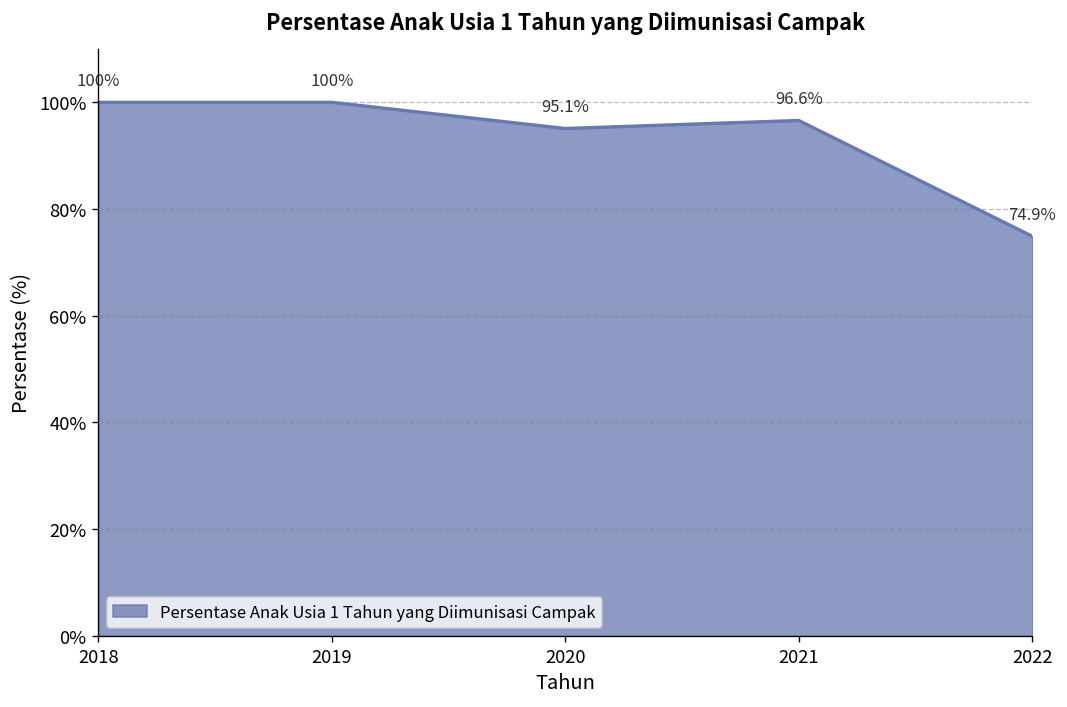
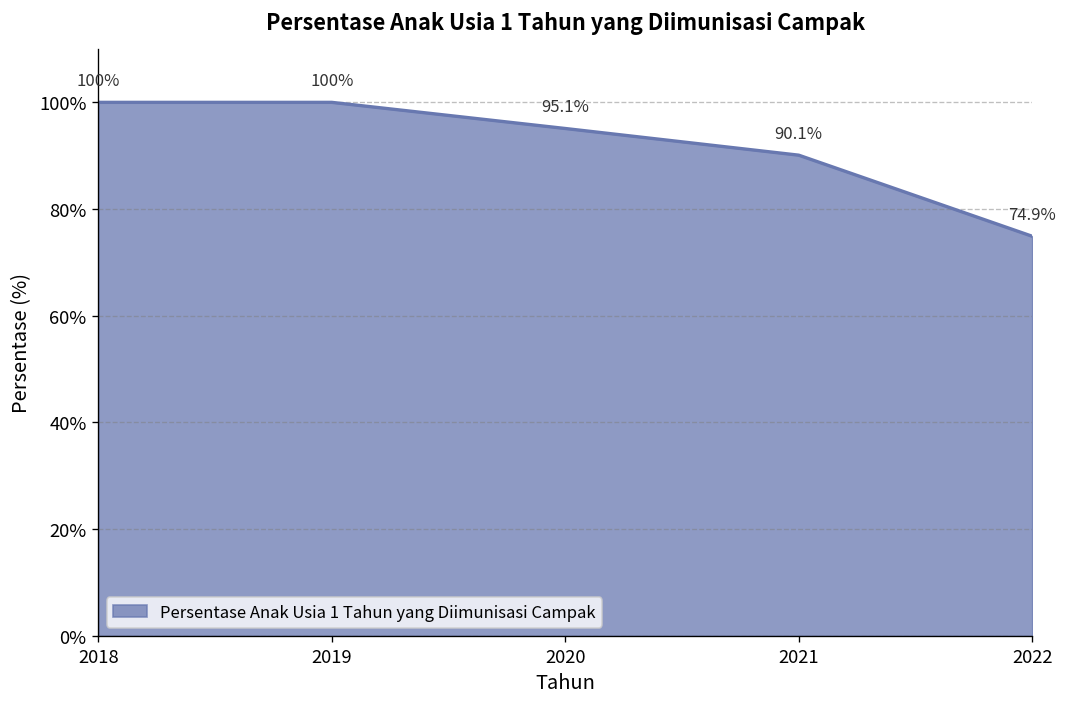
2021: 96.6% -> 90.1%
